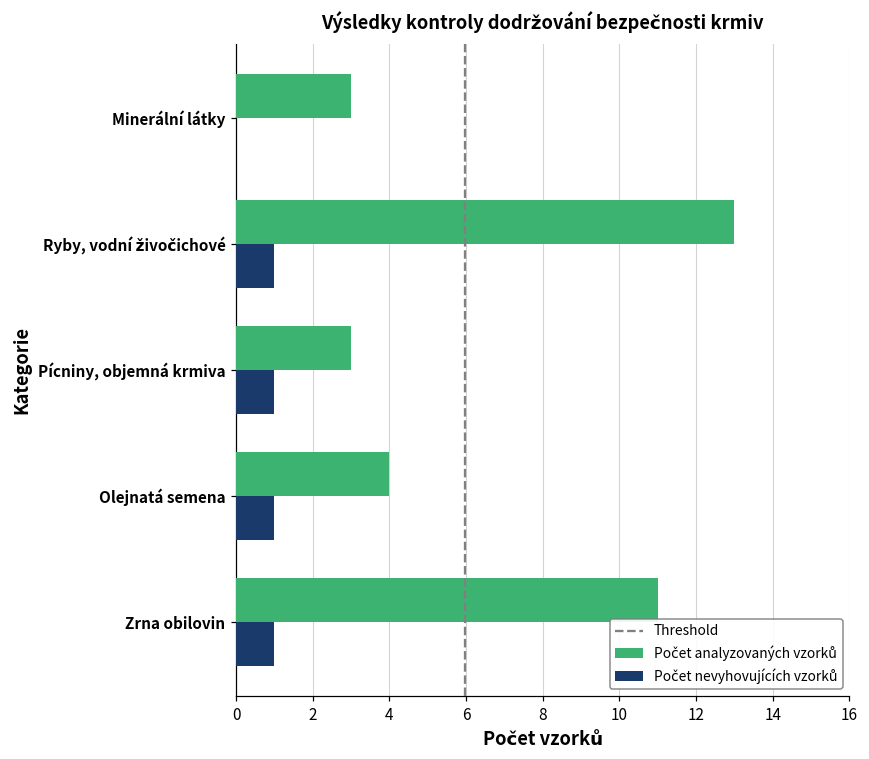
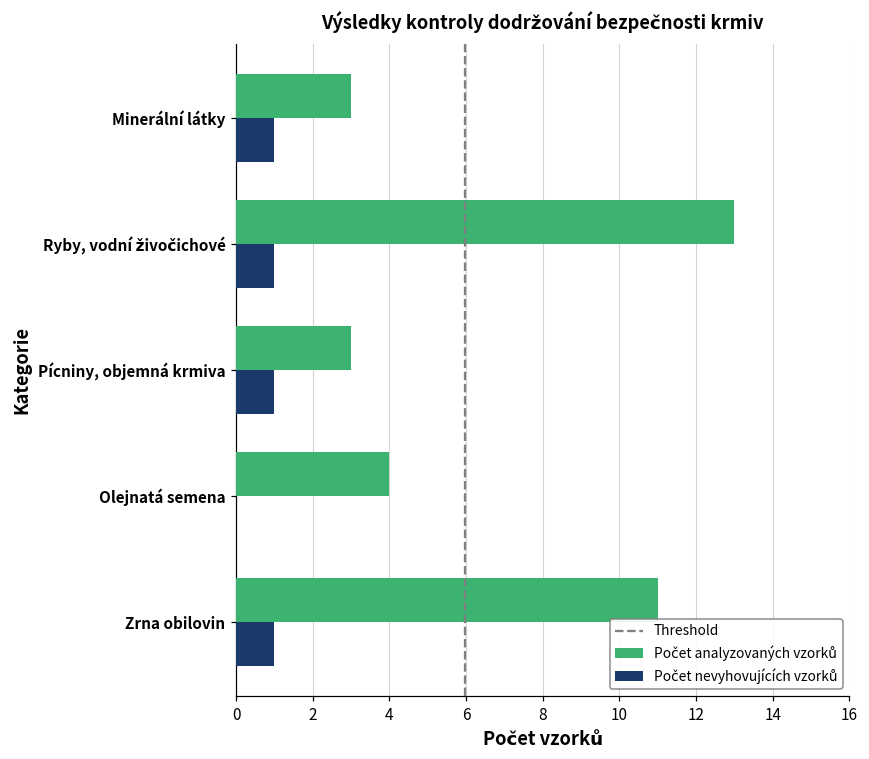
Počet nevyhovujících vzorků, Minerální látky: 0 -> 1
Počet nevyhovujících vzorků, Olejnatá semena: 1 -> 0
